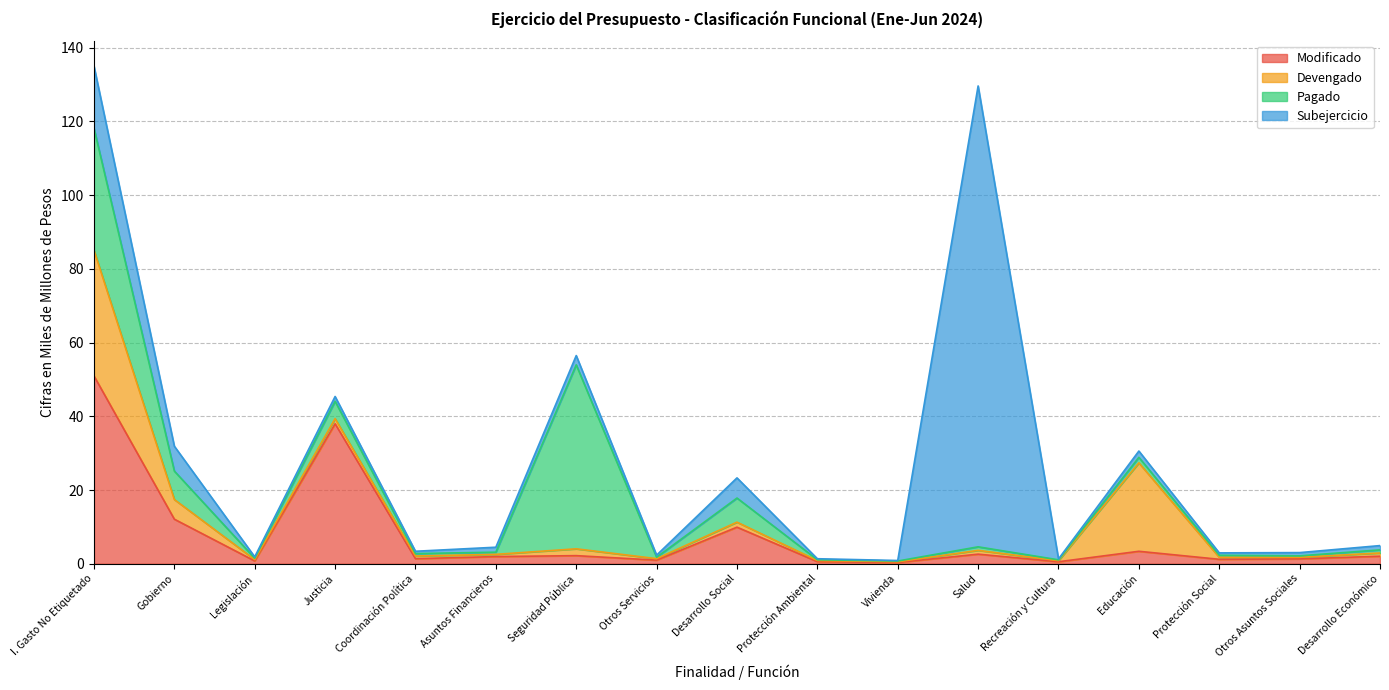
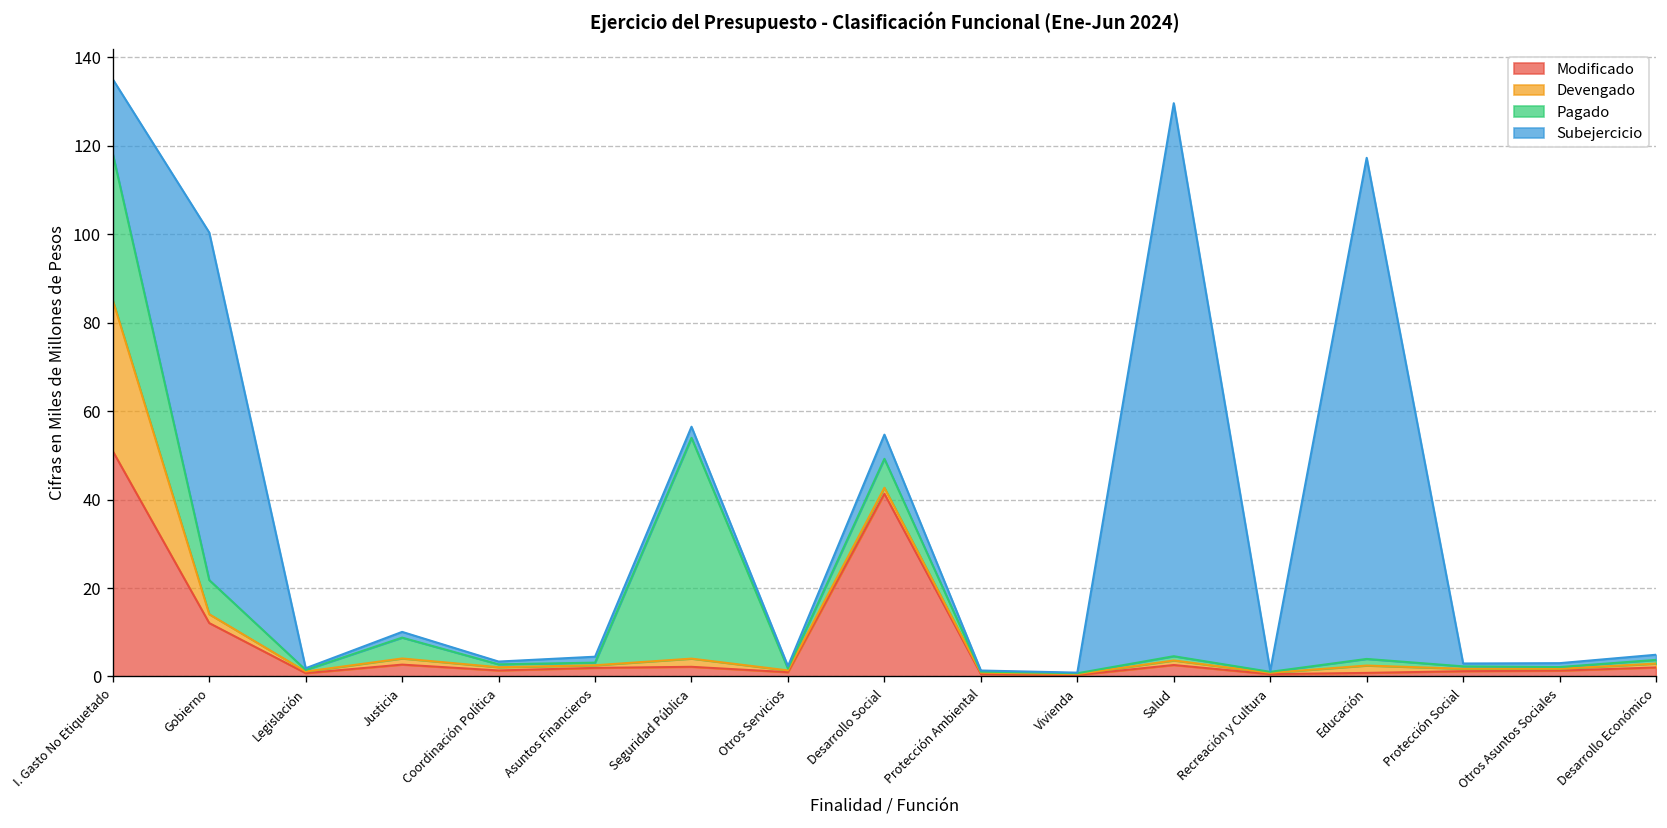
Devengado, Gobierno: 5 -> 2
Subejercicio, Gobierno: 7 -> 79
Modificado, Justicia: 38 -> 3
Modificado, Desarrollo Social: 10 -> 41
Modificado, Educación: 3 -> 1
Devengado, Educación: 24 -> 2
Subejercicio, Educación: 2 -> 113
